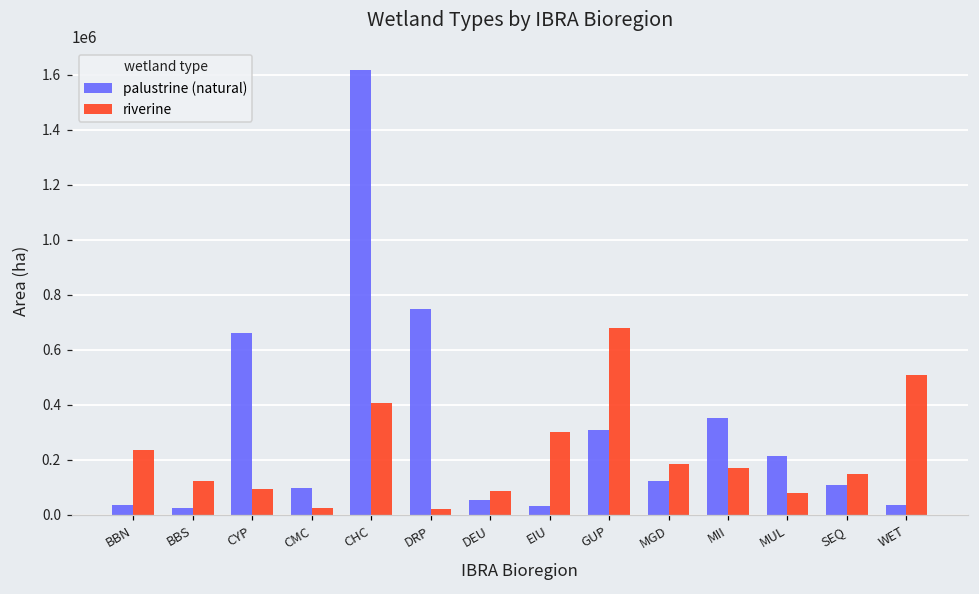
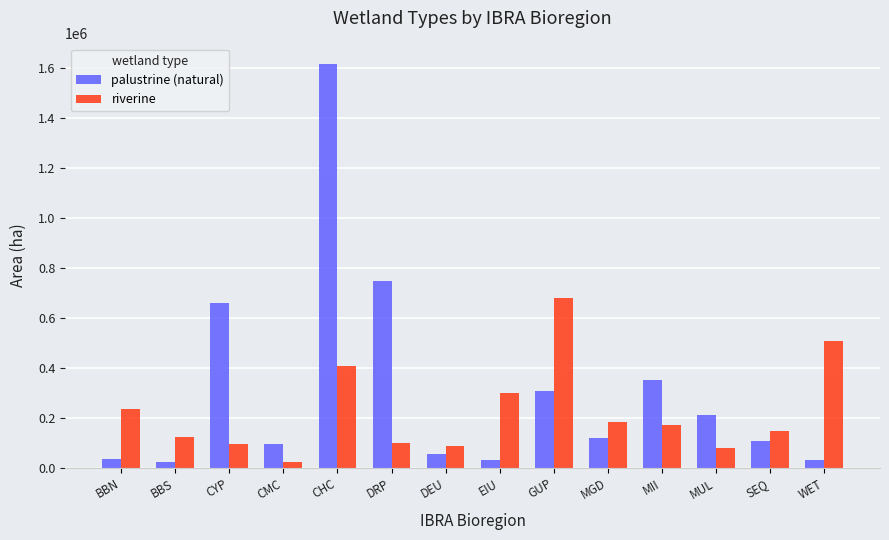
riverine, DRP: 20000 -> 100000
